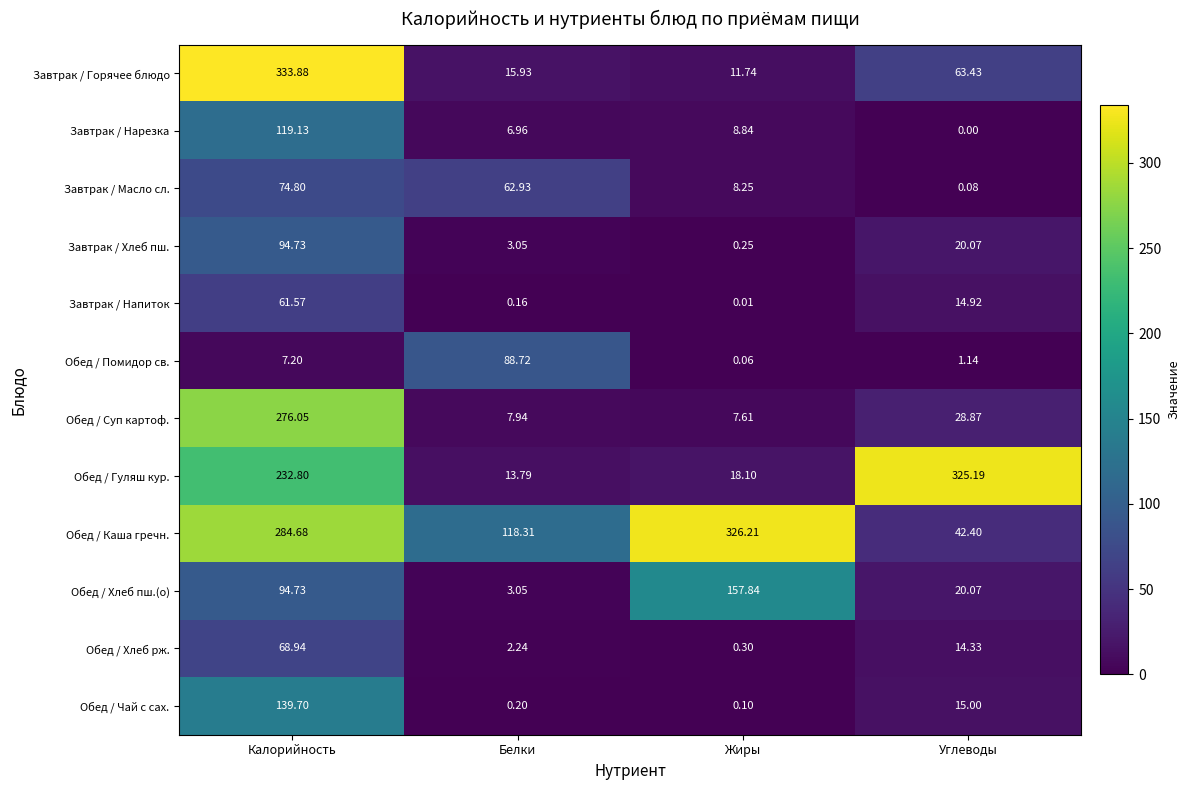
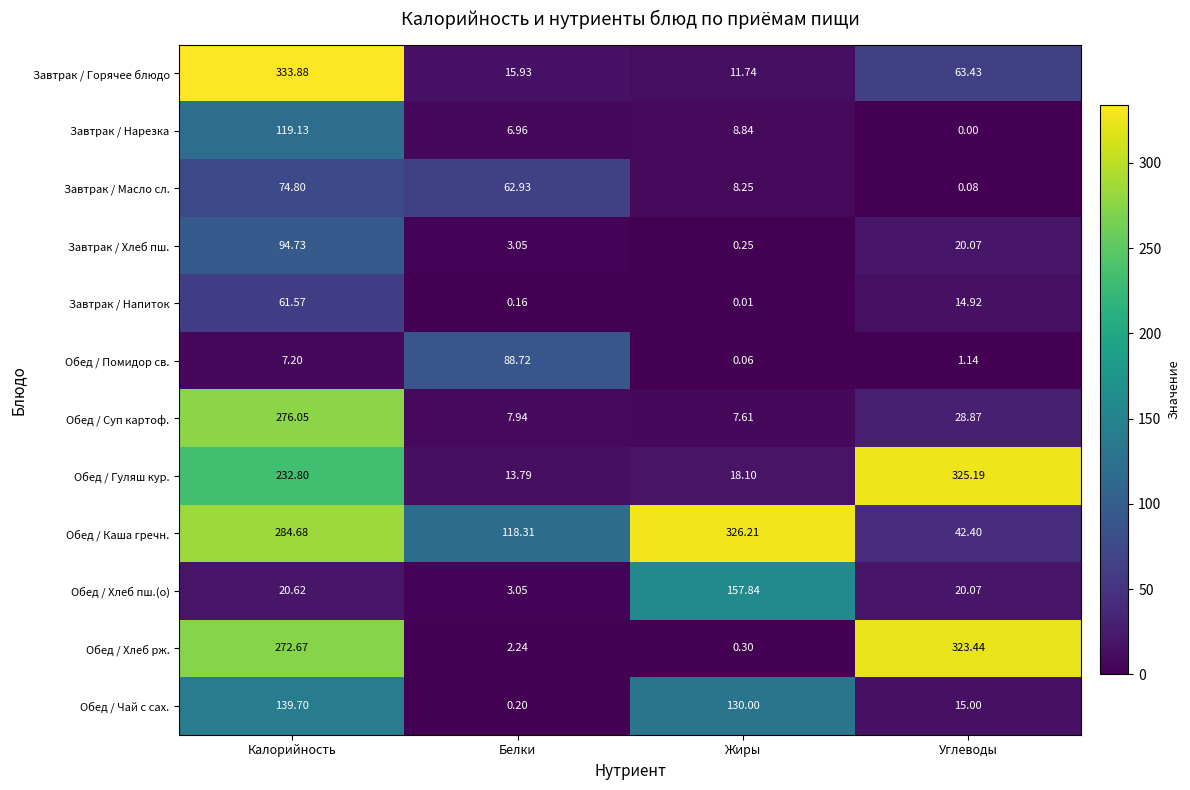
Обед / Хлеб пш.(о), Калорийность: 94.73 -> 20.62
Обед / Хлеб рж., Калорийность: 68.94 -> 272.67
Обед / Хлеб рж., Углеводы: 14.33 -> 323.44
Обед / Чай с сах., Жиры: 0.10 -> 130.00
